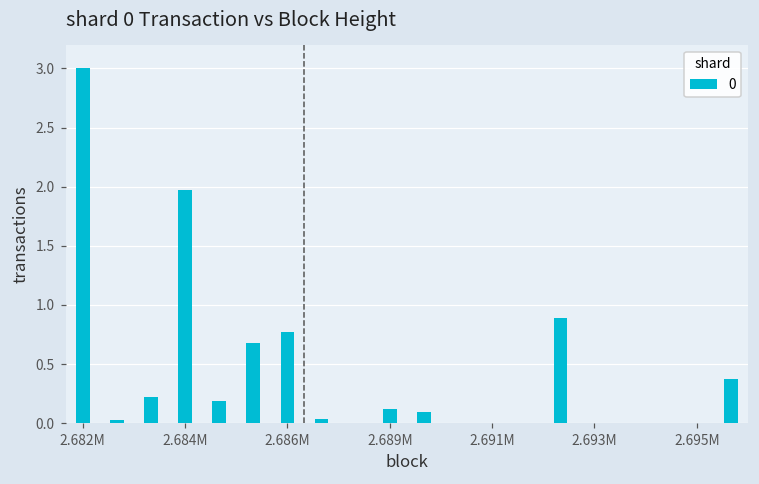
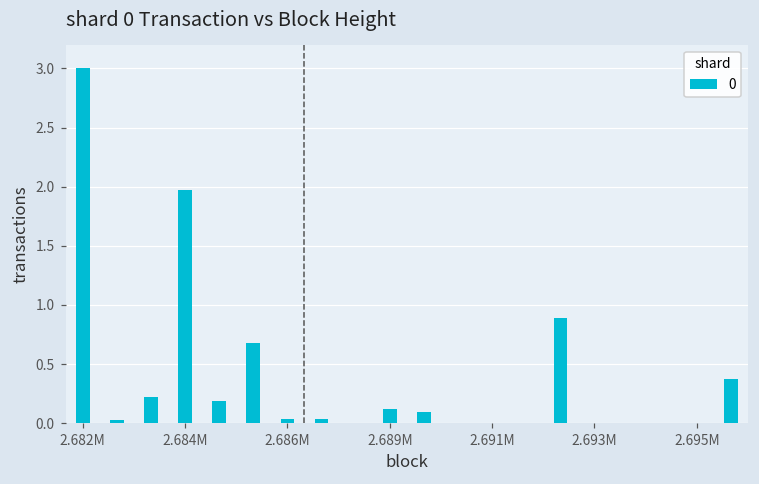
2.686M: 0.77 -> 0.04
